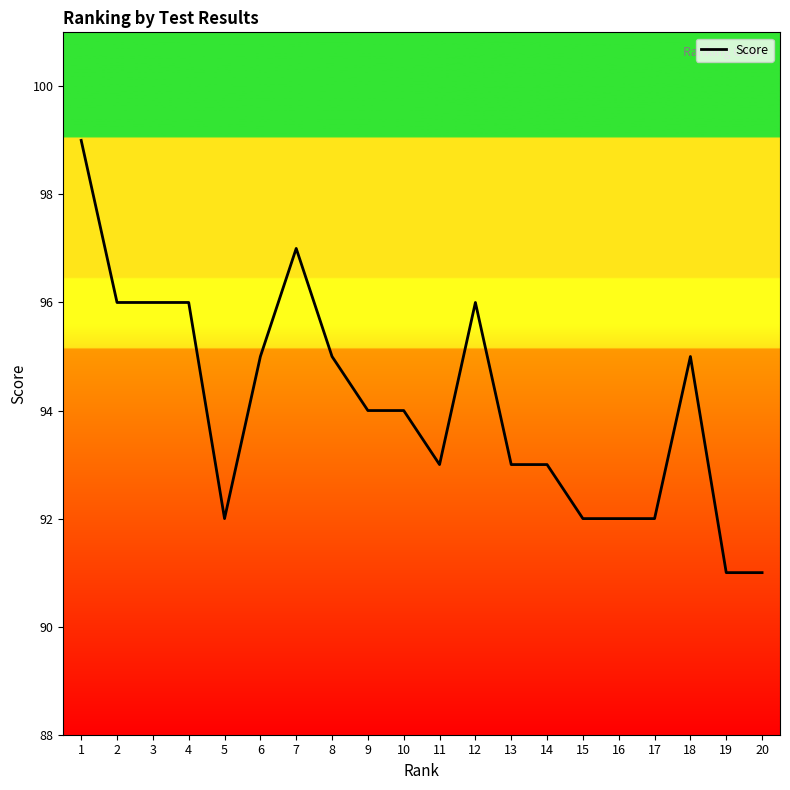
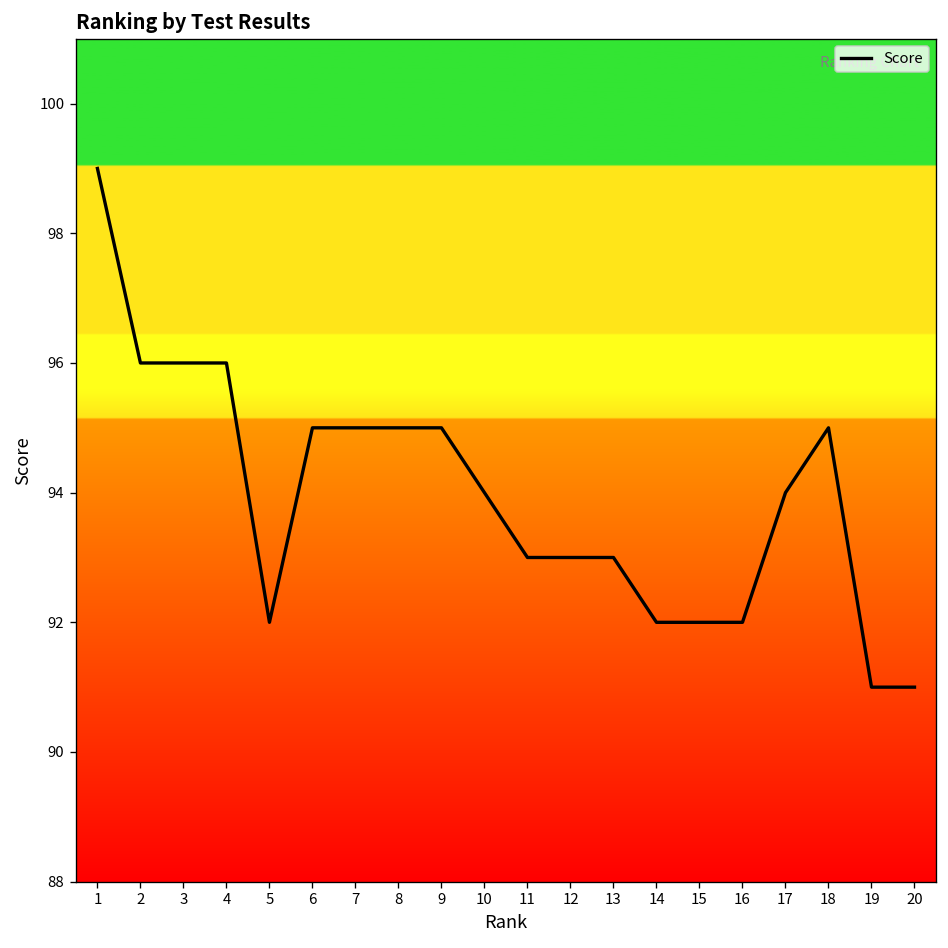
7: 97 -> 95
9: 94 -> 95
12: 96 -> 93
14: 93 -> 92
17: 92 -> 94
